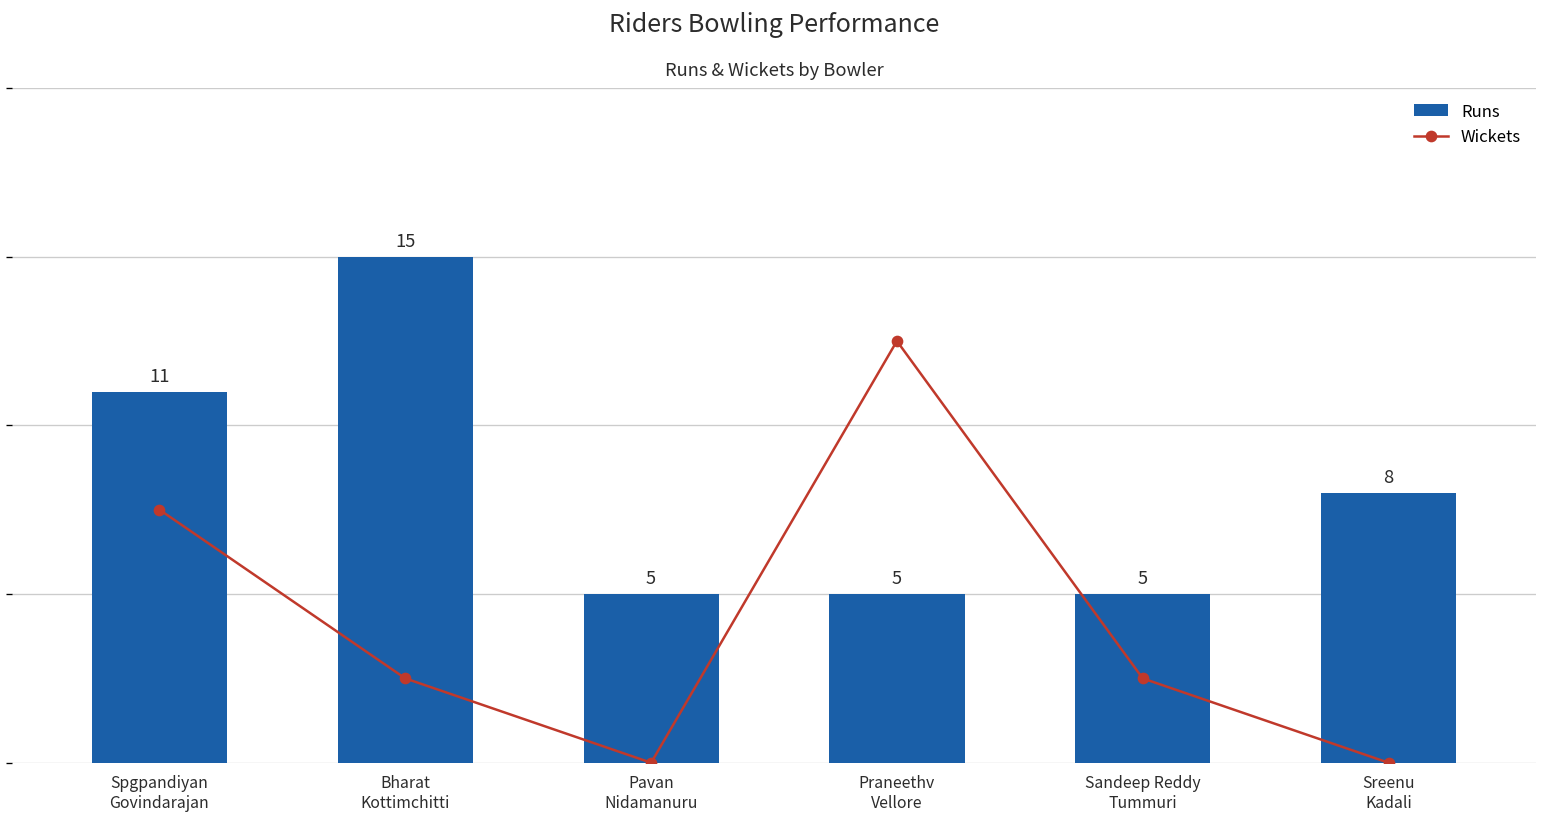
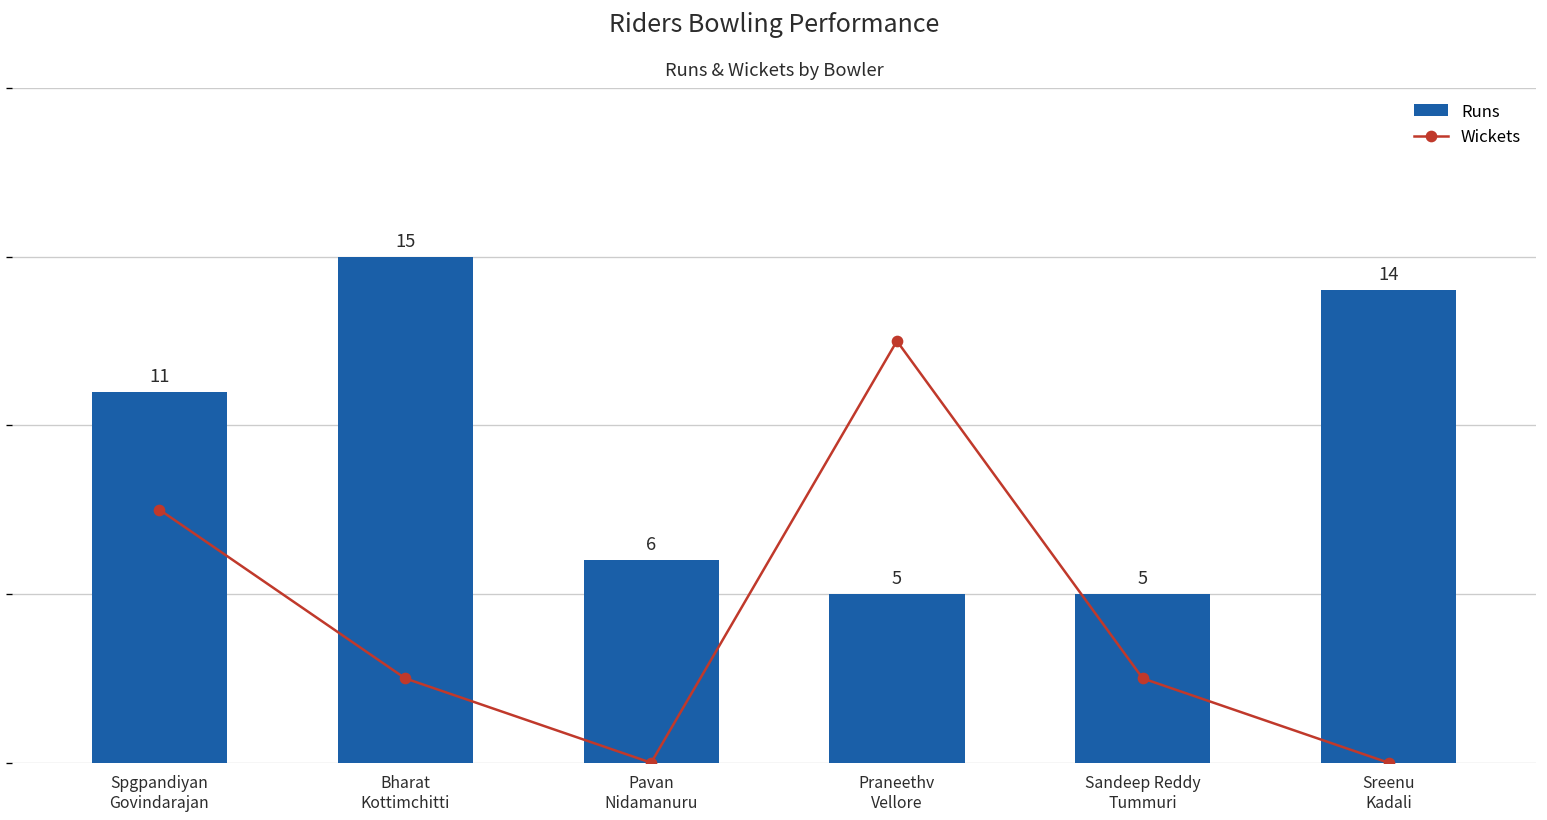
Runs, Pavan Nidamanuru: 5 -> 6
Runs, Sreenu Kadali: 8 -> 14
